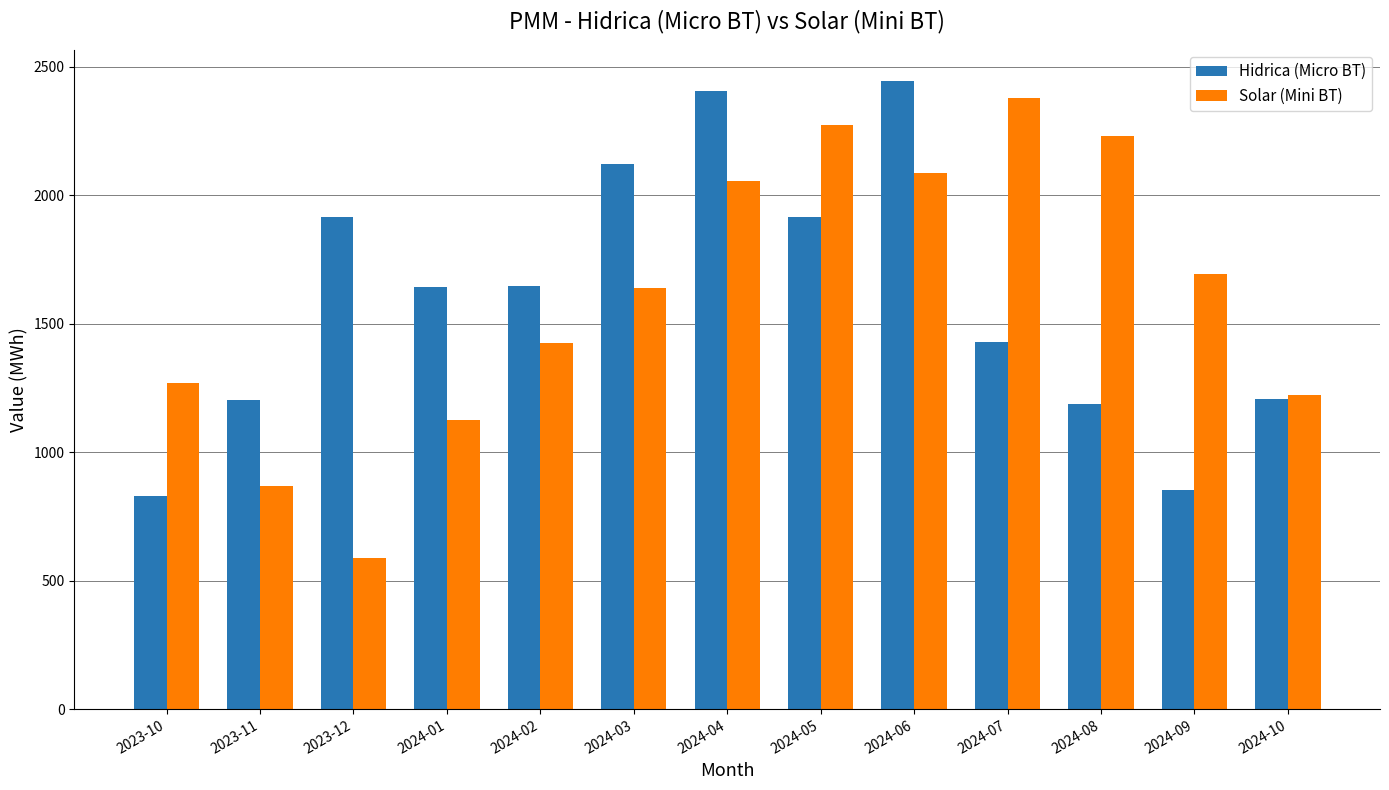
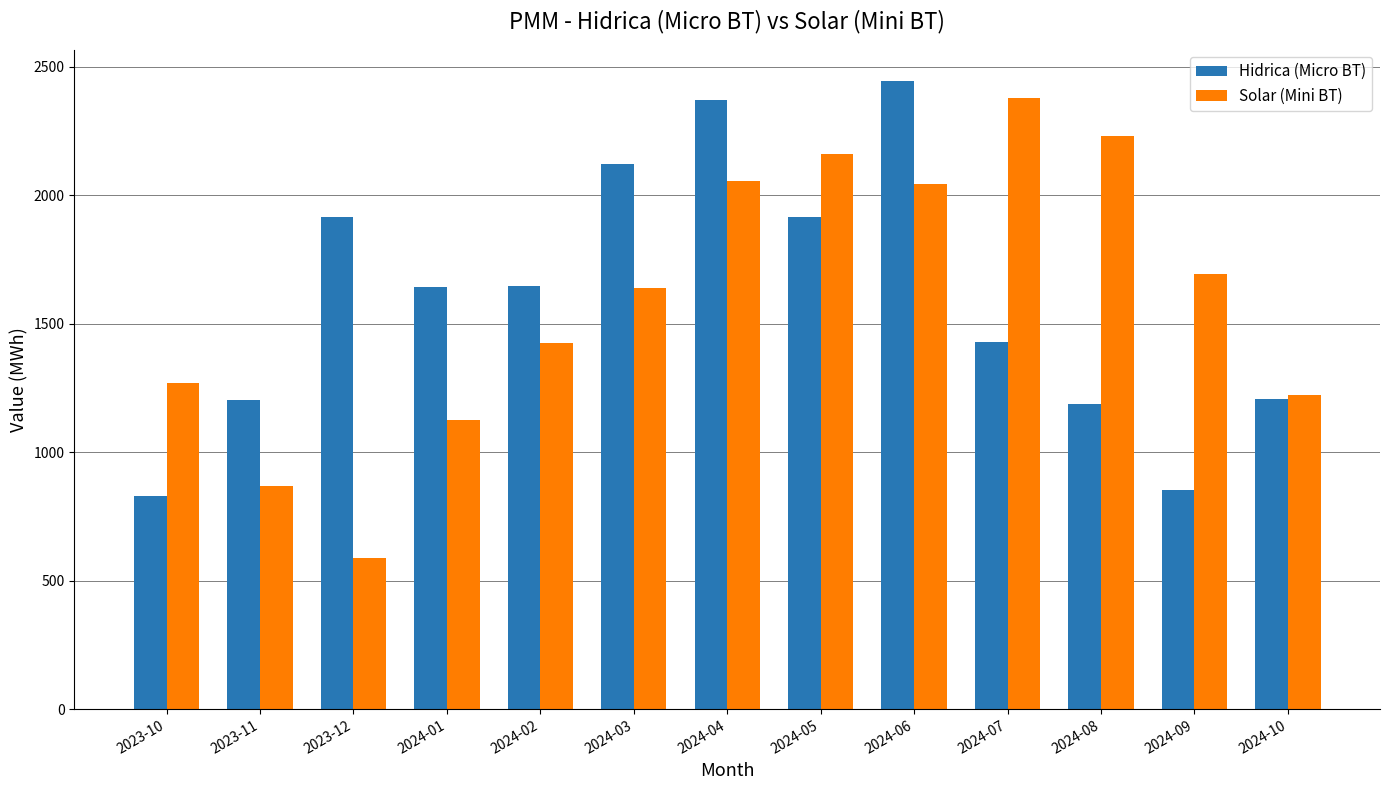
Hidrica (Micro BT), 2024-04: 2400 -> 2370
Solar (Mini BT), 2024-05: 2270 -> 2160
Solar (Mini BT), 2024-06: 2090 -> 2040
